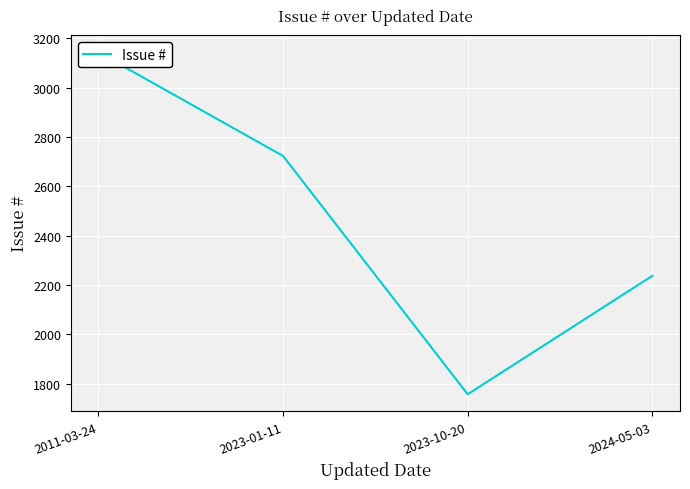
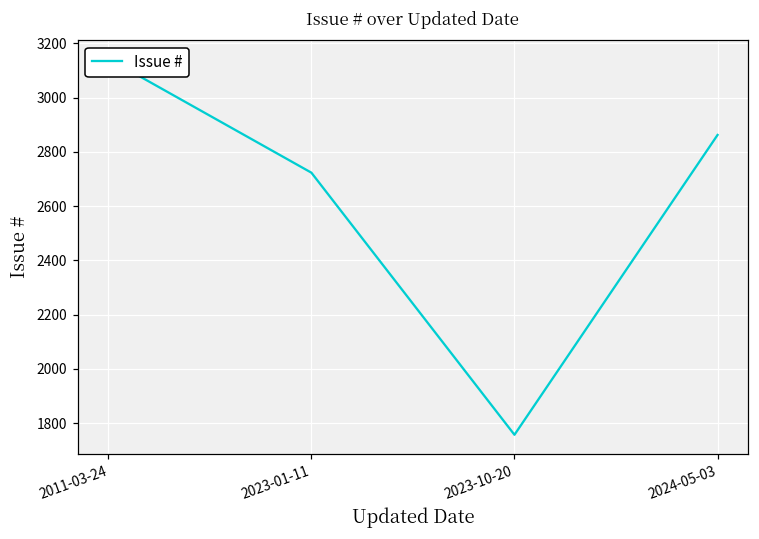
2024-05-03: 2240 -> 2860
